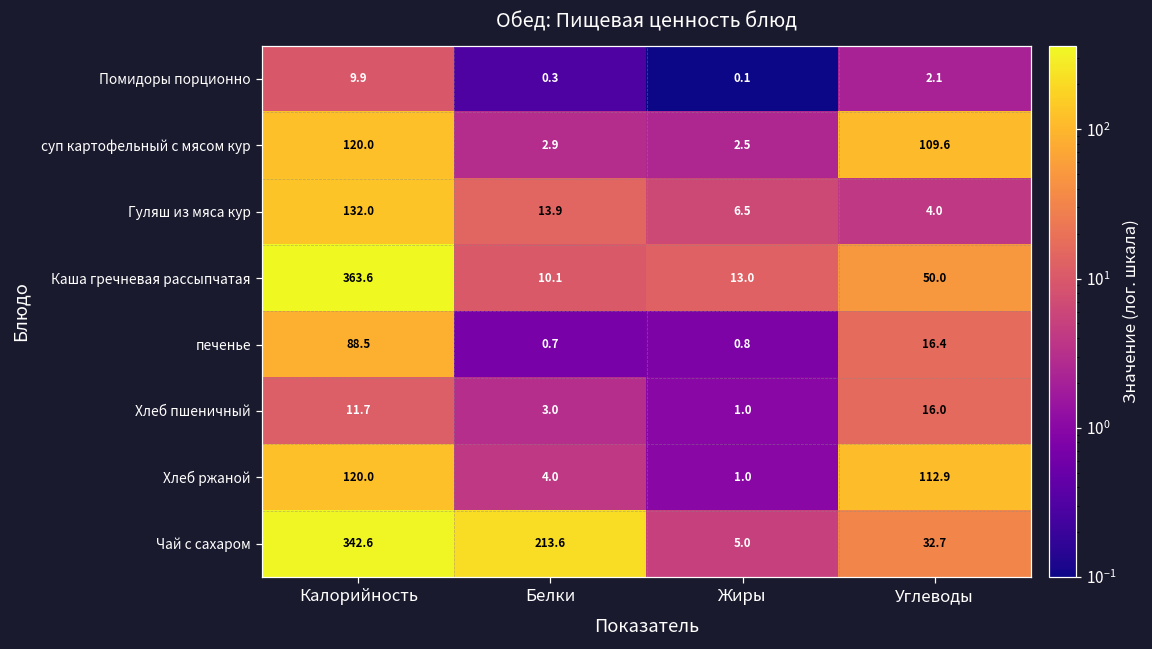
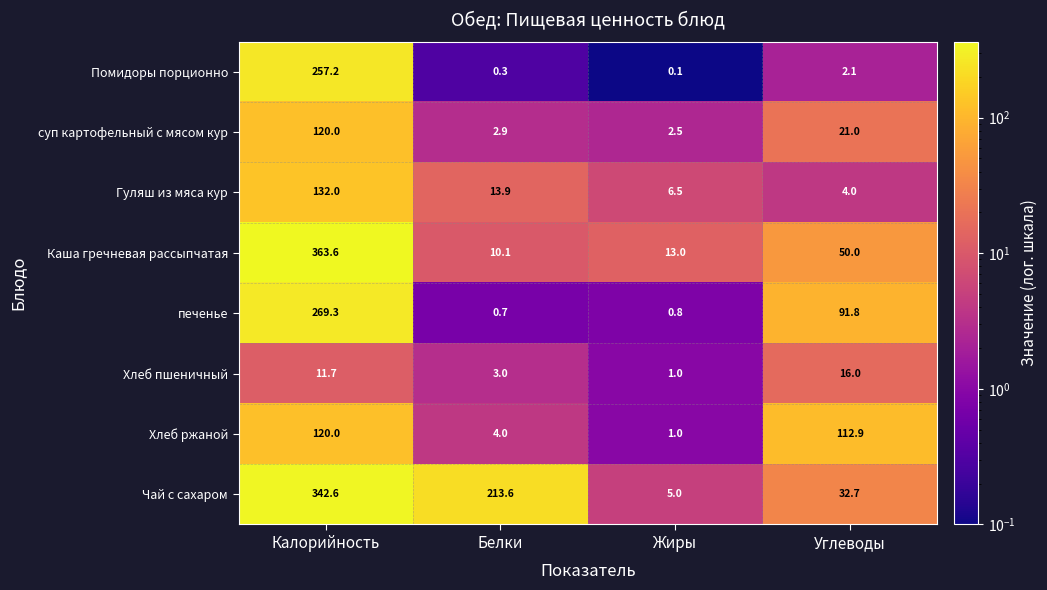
Помидоры порционно, Калорийность: 9.9 -> 257.2
суп картофельный с мясом кур, Углеводы: 109.6 -> 21.0
печенье, Калорийность: 88.5 -> 269.3
печенье, Углеводы: 16.4 -> 91.8
